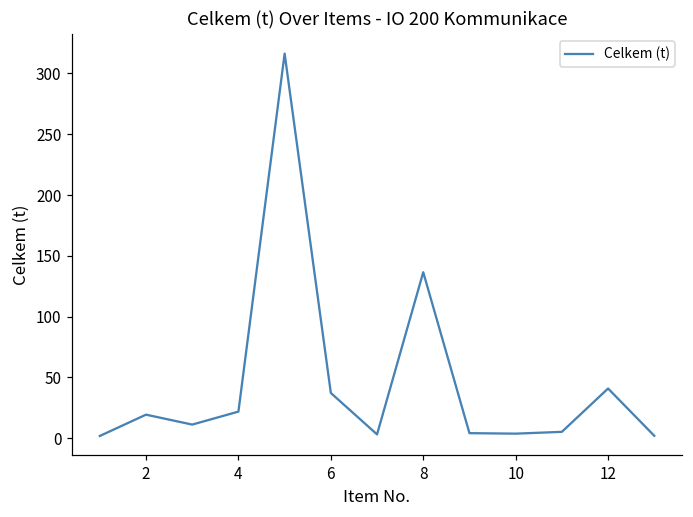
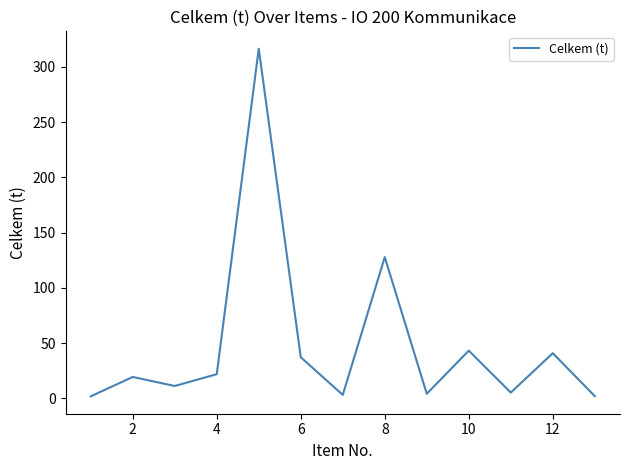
8: 137 -> 128
10: 4 -> 43
